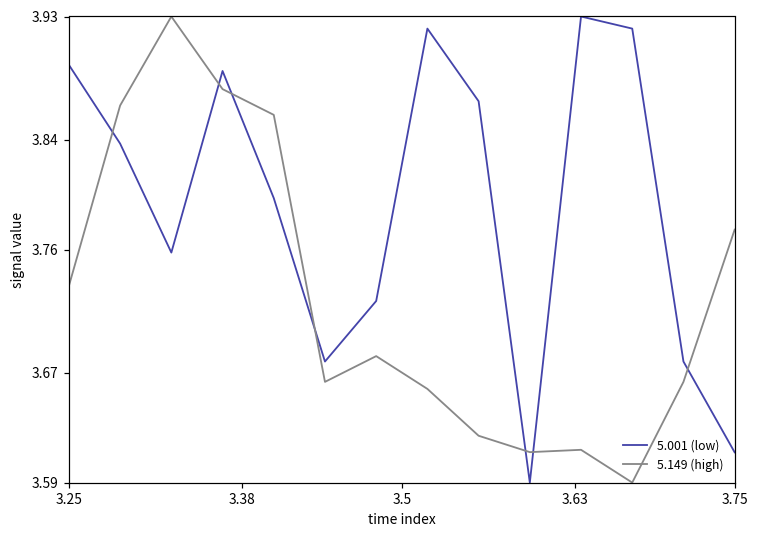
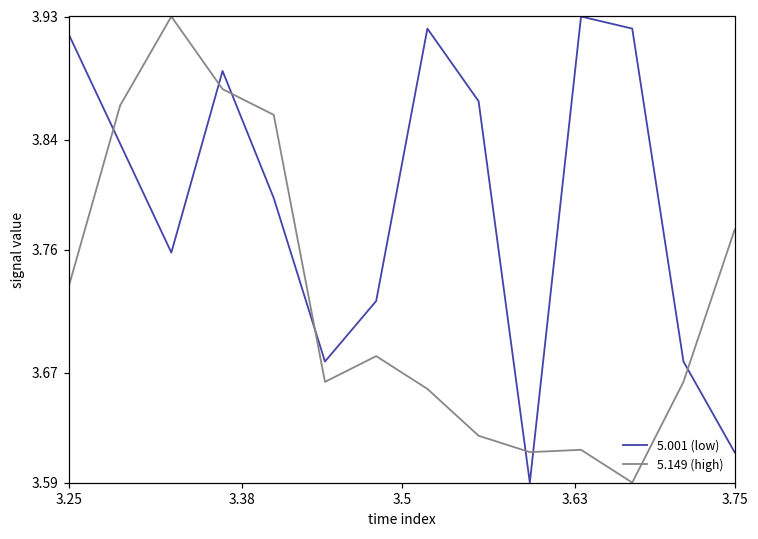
5.001 (low), 3.25: 3.895 -> 3.917
